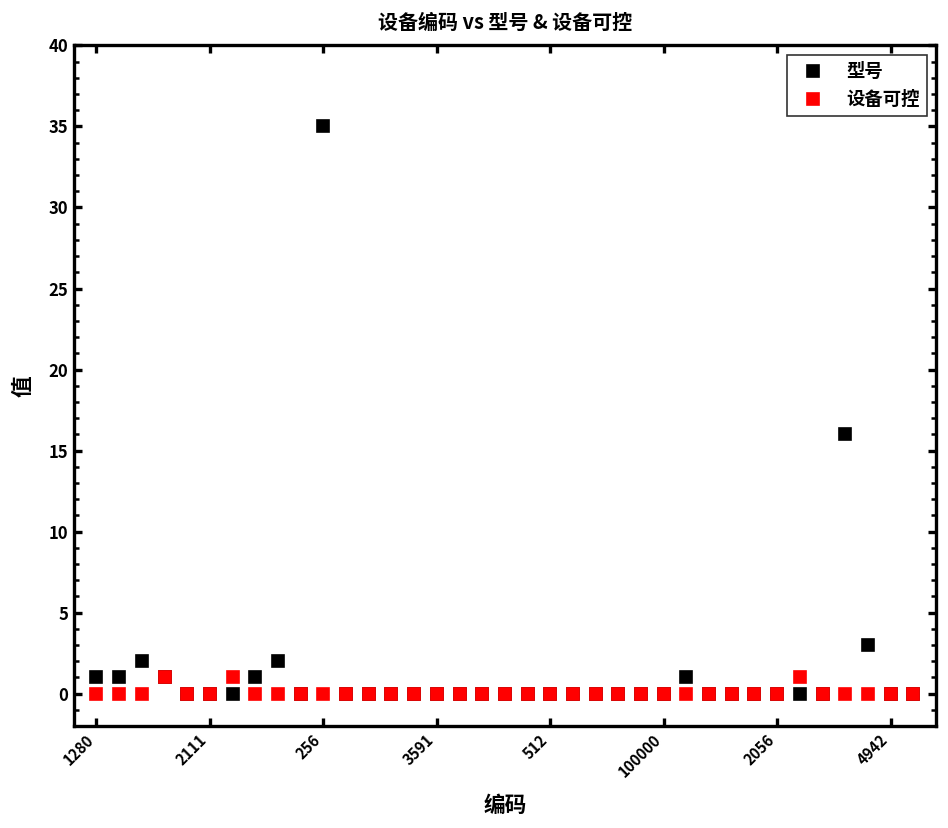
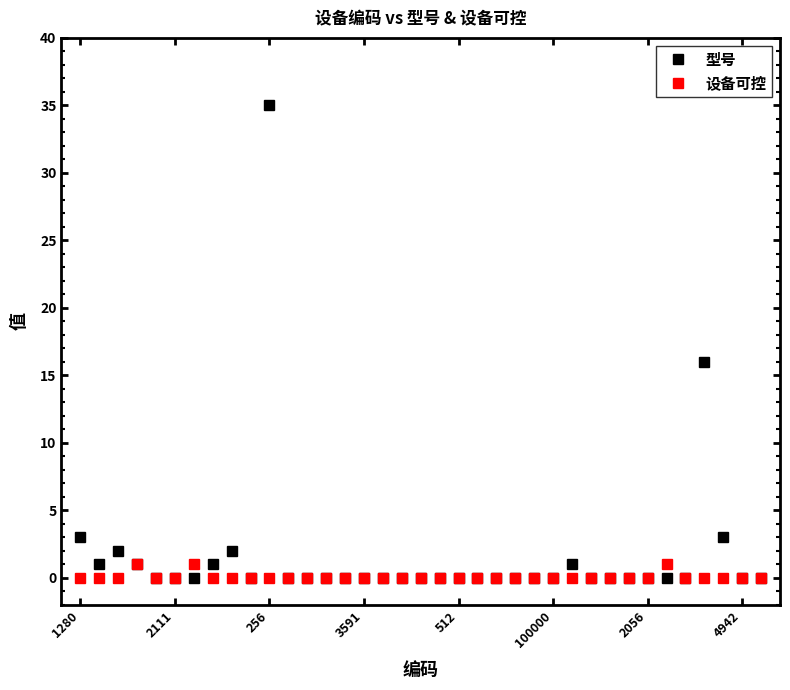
型号, 1280: 1 -> 3
